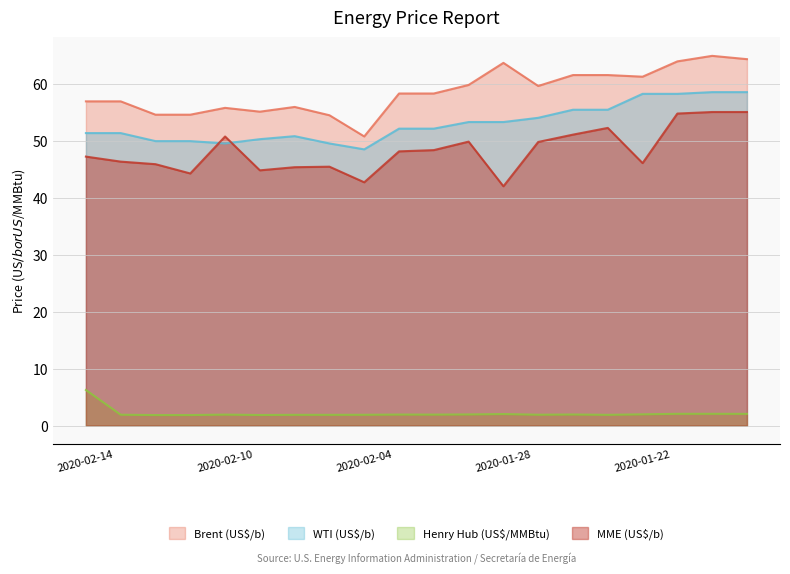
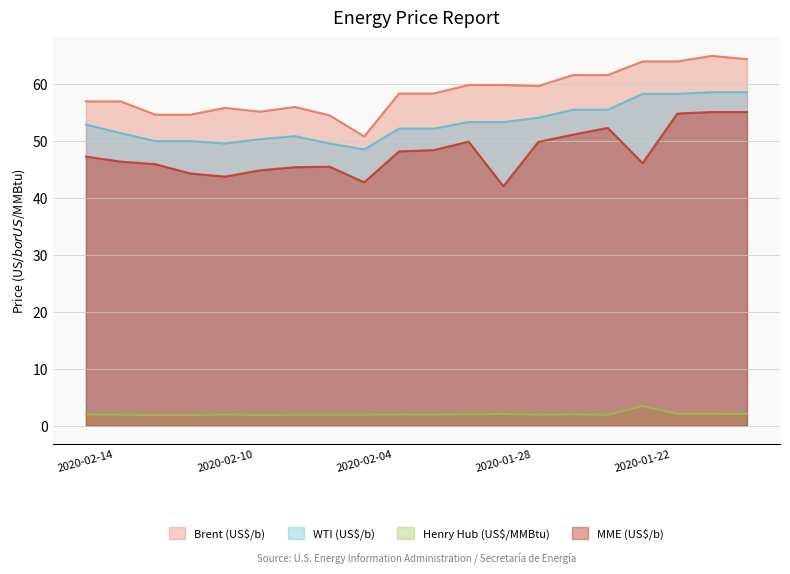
WTI (US$/b), 2020-02-14: 51 -> 53
Henry Hub (US$/MMBtu), 2020-02-14: 6 -> 2
MME (US$/b), 2020-02-10: 51 -> 44
Brent (US$/b), 2020-01-28: 64 -> 60
Brent (US$/b), 2020-01-22: 61 -> 64
Henry Hub (US$/MMBtu), 2020-01-22: 2 -> 3
